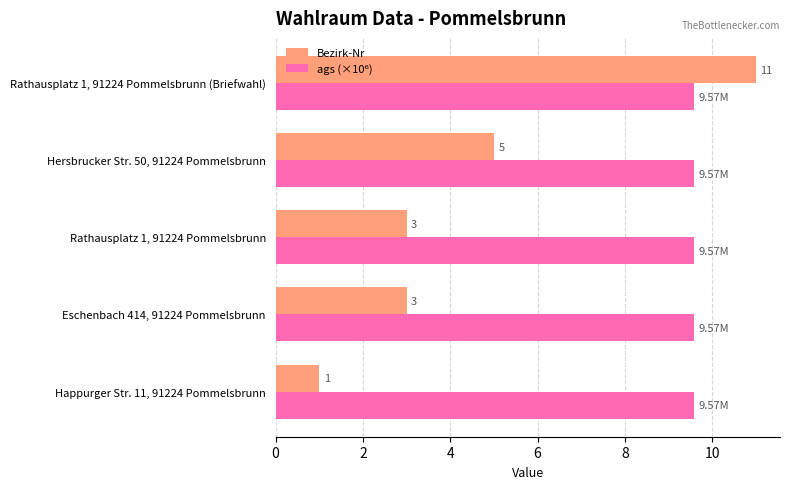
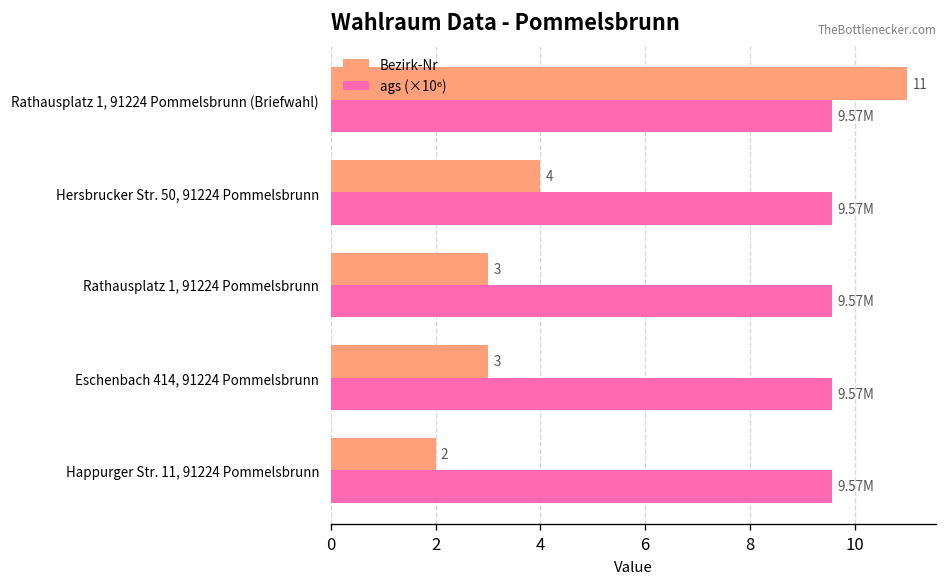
Bezirk-Nr, Hersbrucker Str. 50, 91224 Pommelsbrunn: 5 -> 4
Bezirk-Nr, Happurger Str. 11, 91224 Pommelsbrunn: 1 -> 2
